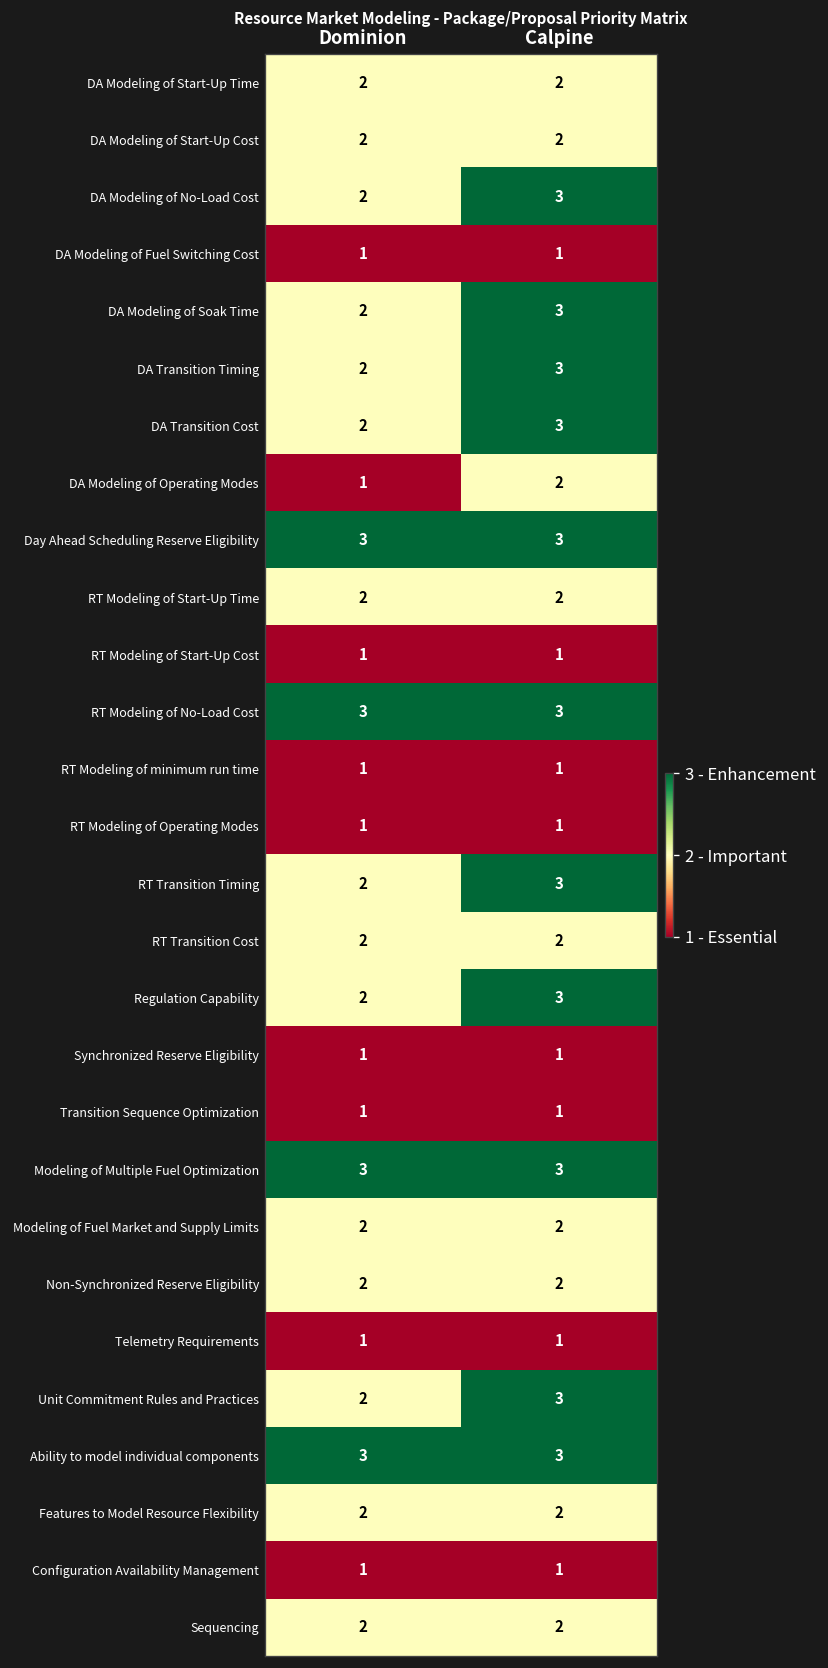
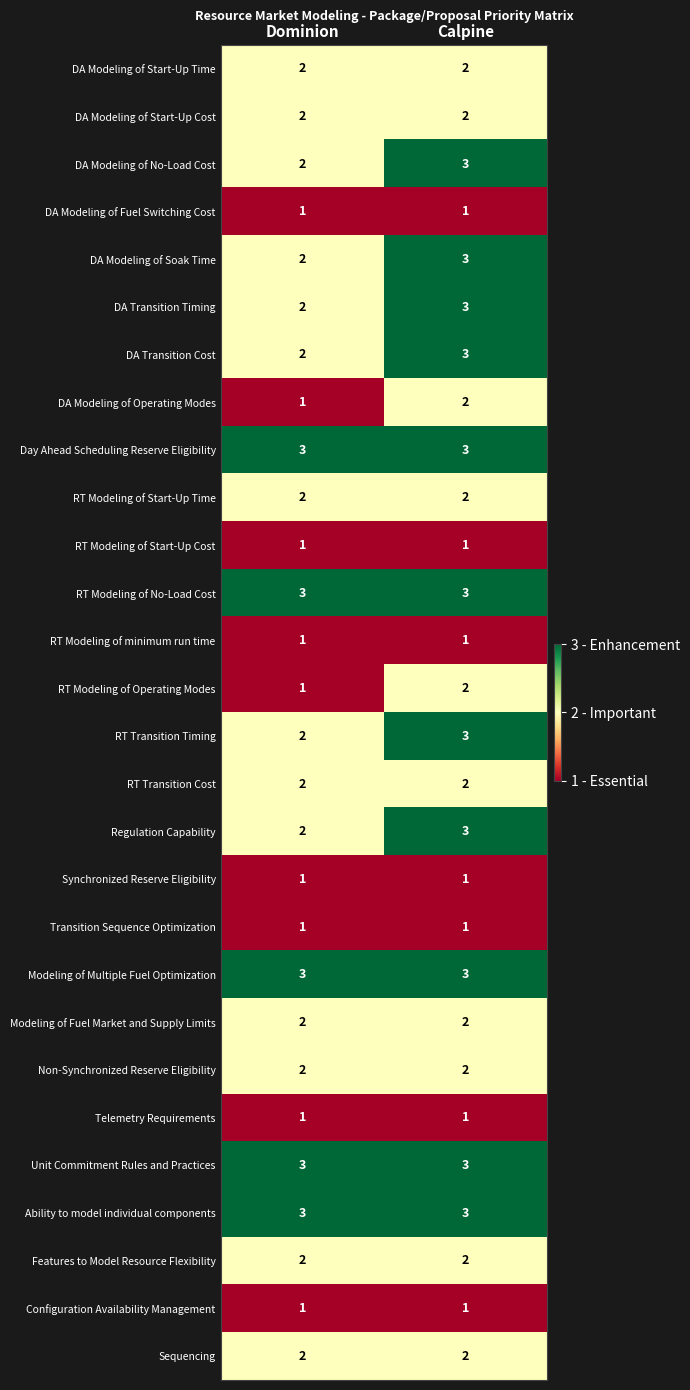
RT Modeling of Operating Modes, Calpine: 1 -> 2
Unit Commitment Rules and Practices, Dominion: 2 -> 3
